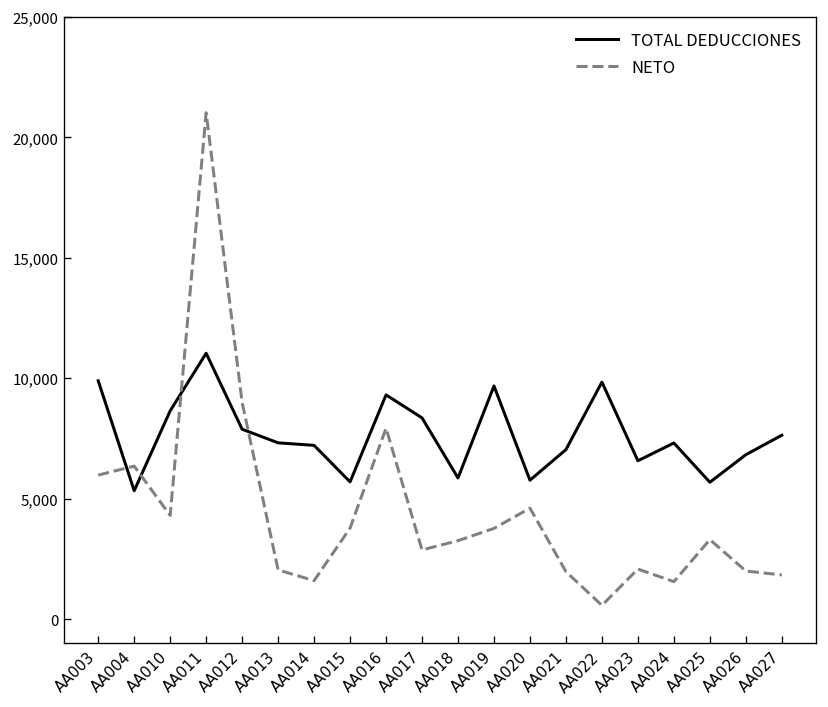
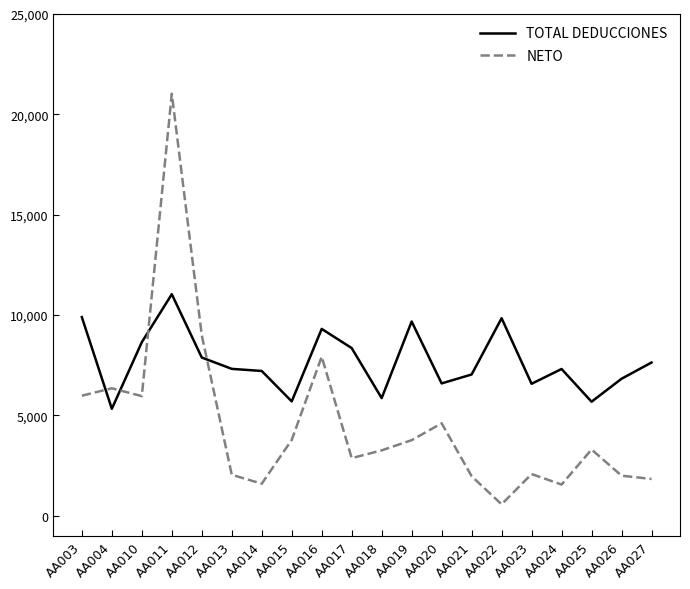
NETO, AA010: 4,300 -> 6,000
TOTAL DEDUCCIONES, AA020: 5,800 -> 6,600
